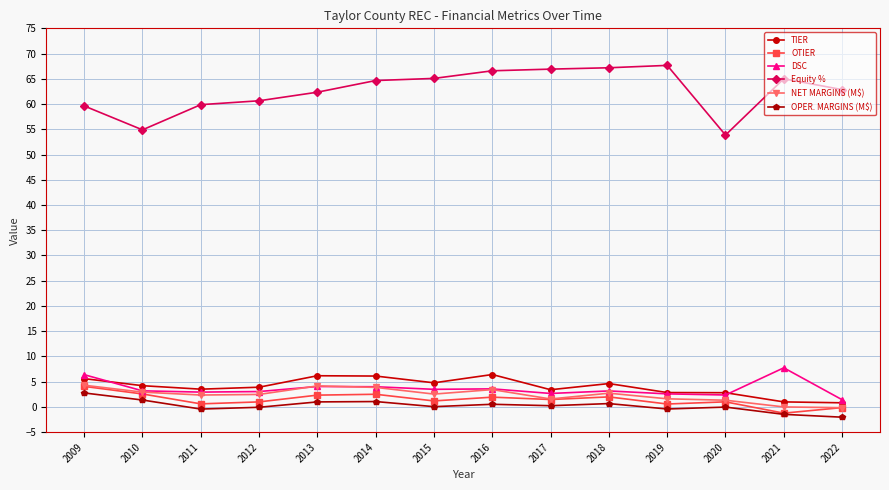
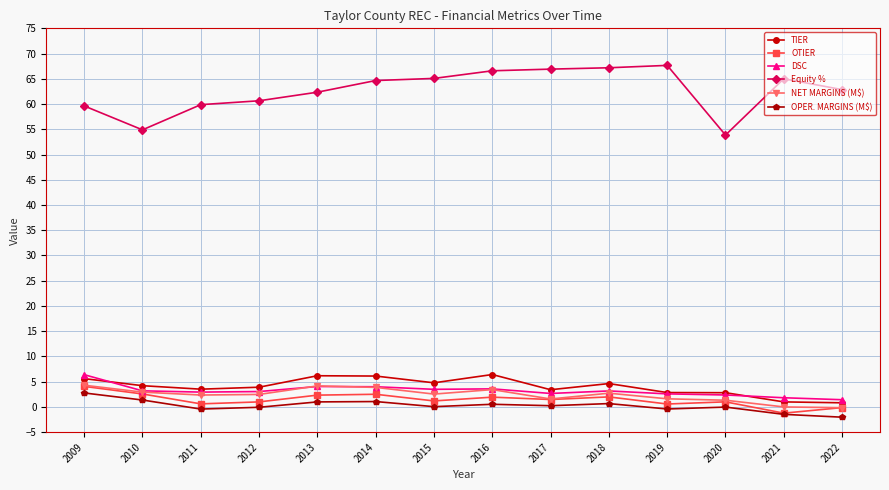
DSC, 2021: 8 -> 2
